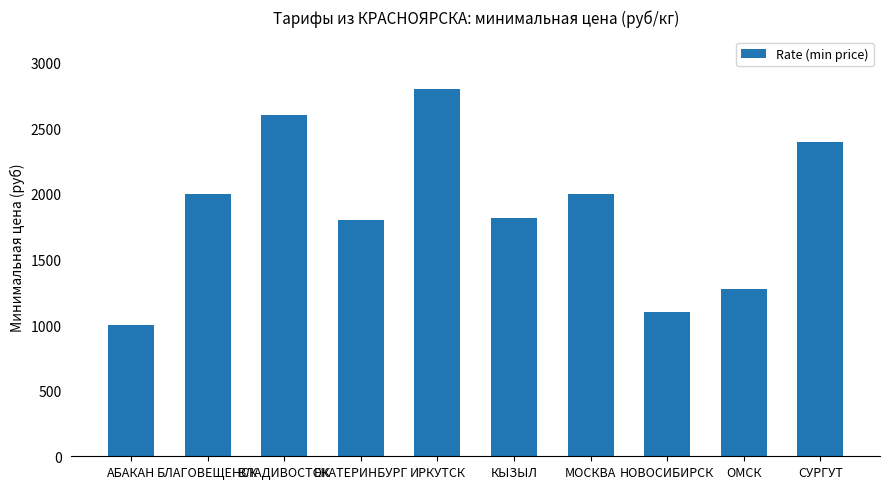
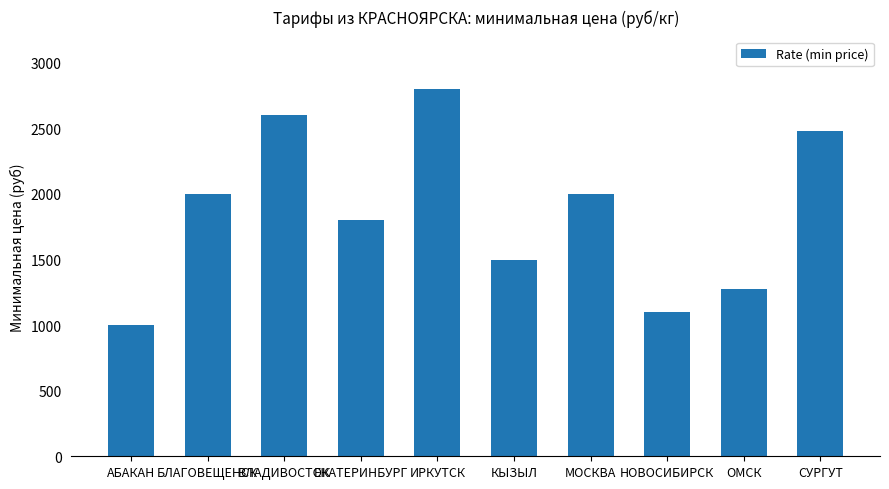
КЫЗЫЛ: 1810 -> 1500
СУРГУТ: 2400 -> 2480
